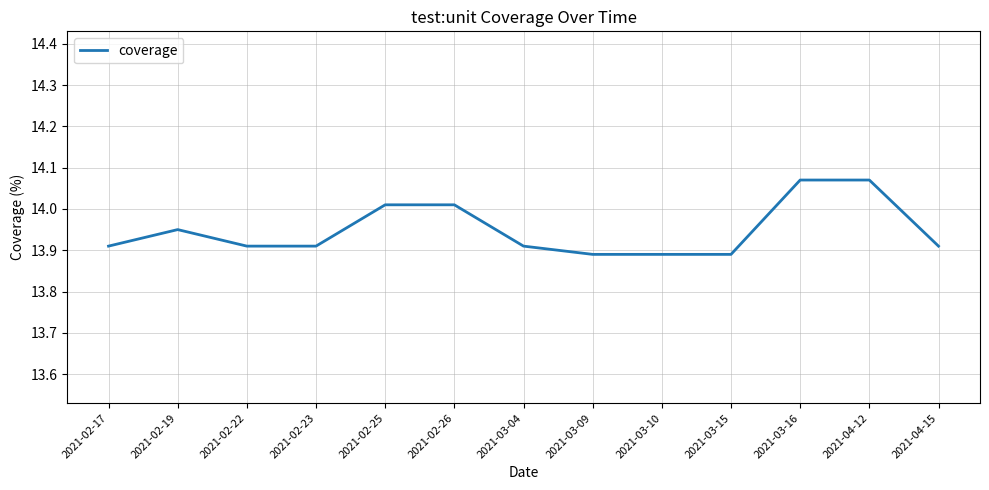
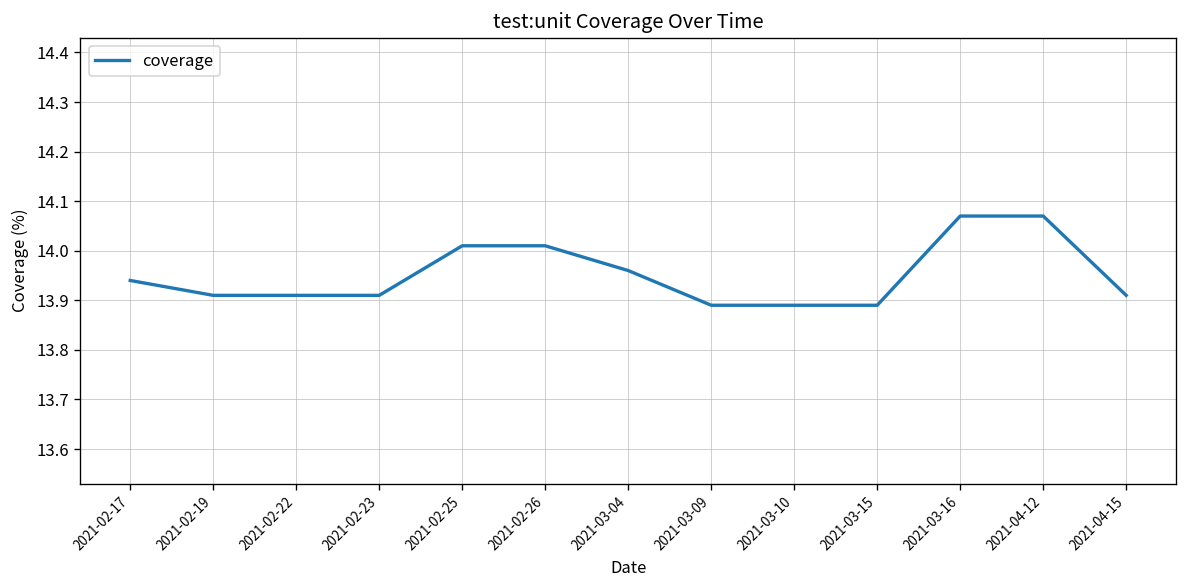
2021-02-17: 13.91 -> 13.94
2021-02-19: 13.95 -> 13.91
2021-03-04: 13.91 -> 13.96
